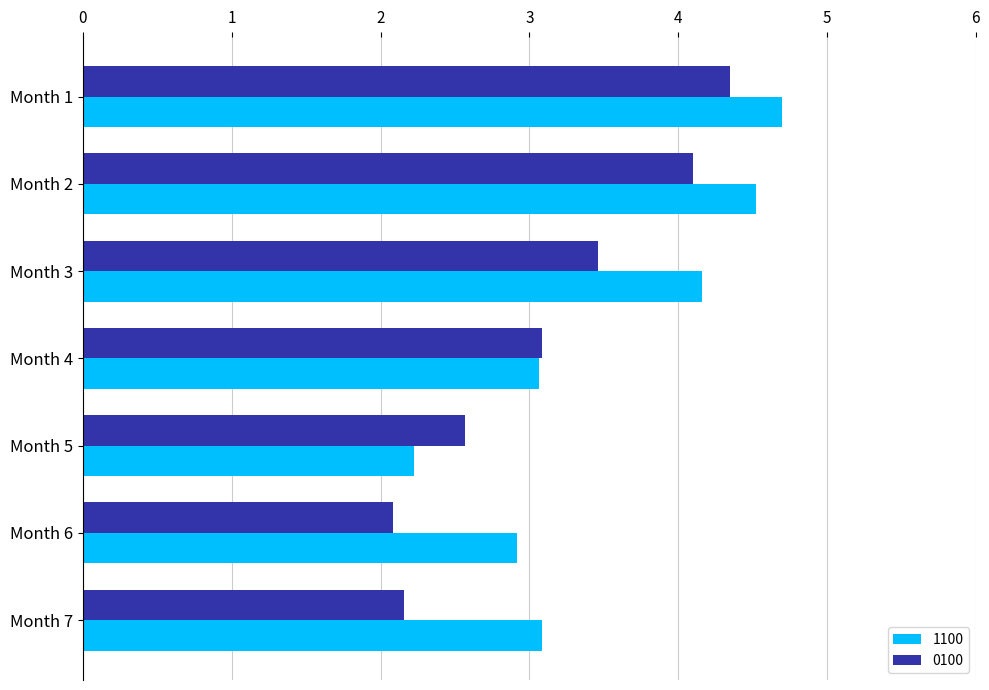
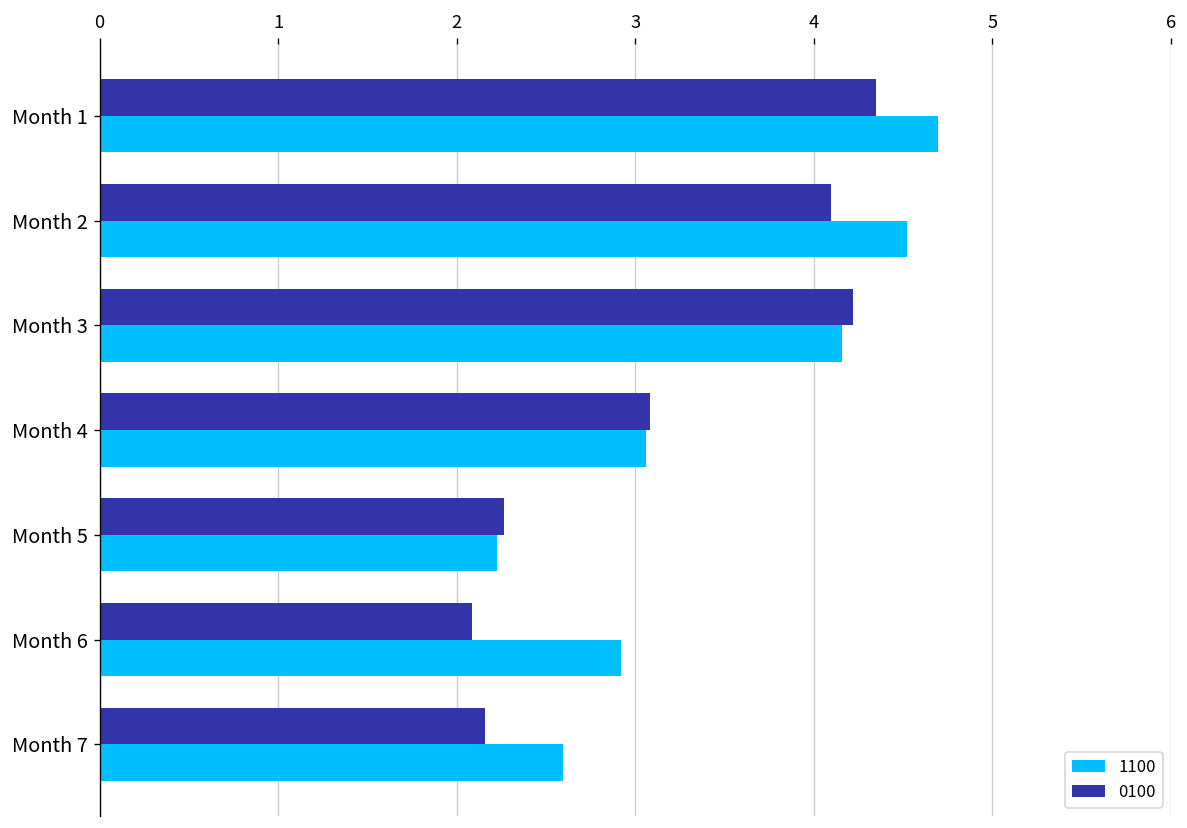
0100, Month 3: 3.46 -> 4.22
0100, Month 5: 2.57 -> 2.26
1100, Month 7: 3.09 -> 2.60
